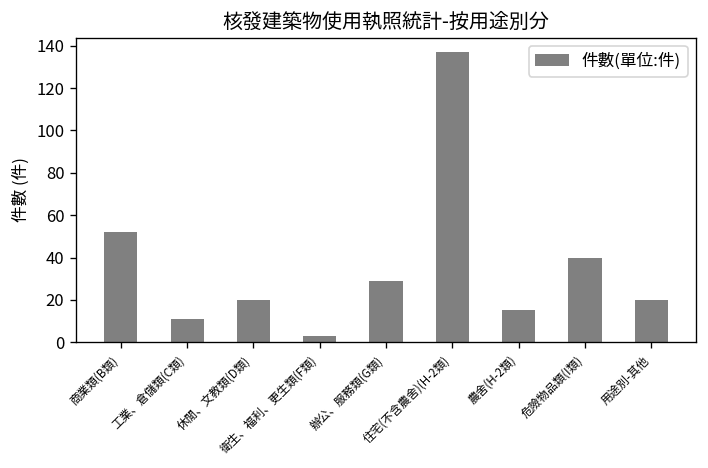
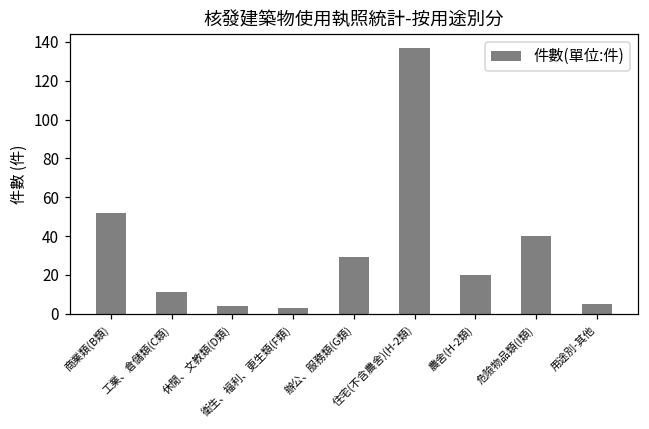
休閒、文教類(D類): 20 -> 4
農舍(H-2類): 15 -> 20
用途別-其他: 20 -> 5
